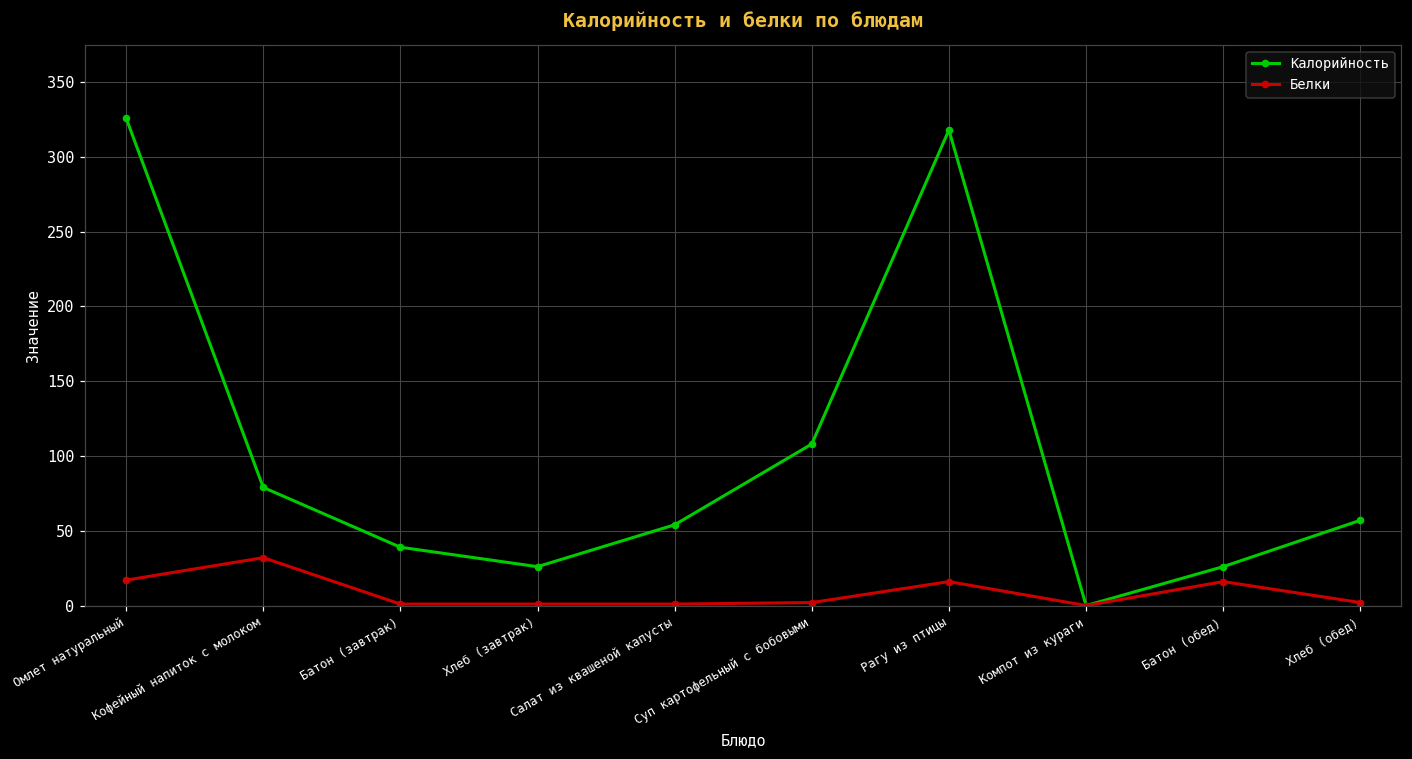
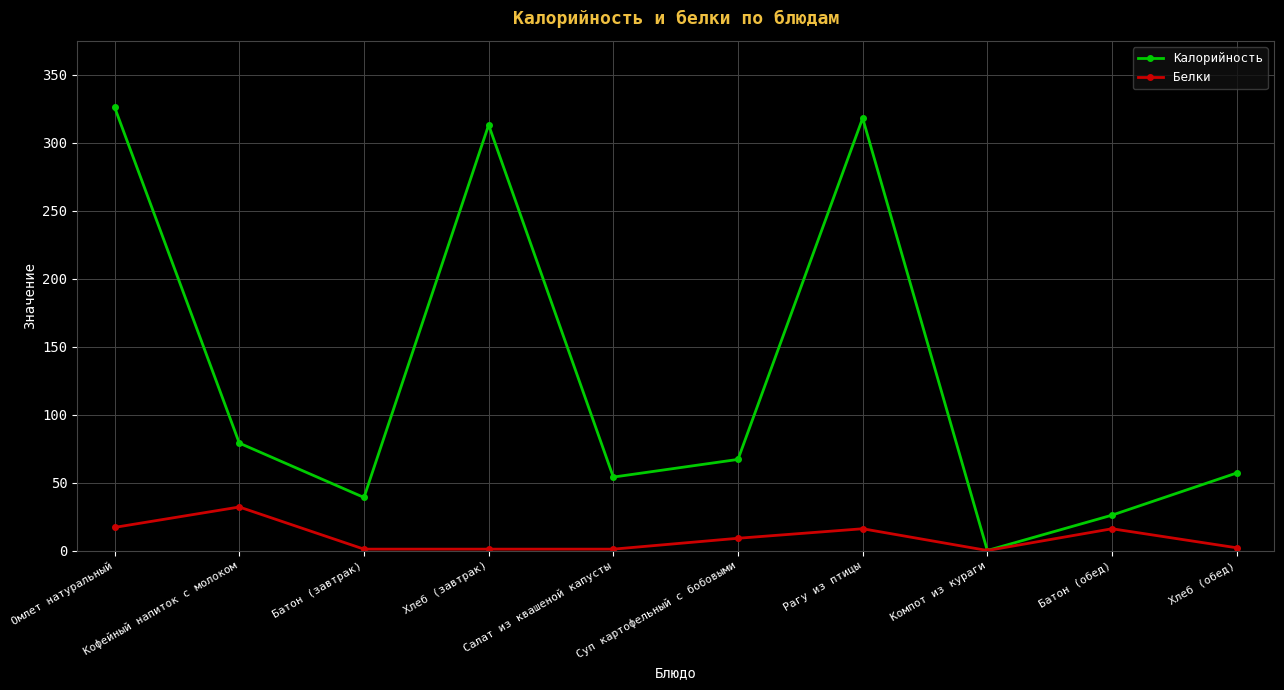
Калорийность, Хлеб (завтрак): 26 -> 313
Калорийность, Суп картофельный с бобовыми: 108 -> 67
Белки, Суп картофельный с бобовыми: 2 -> 9
